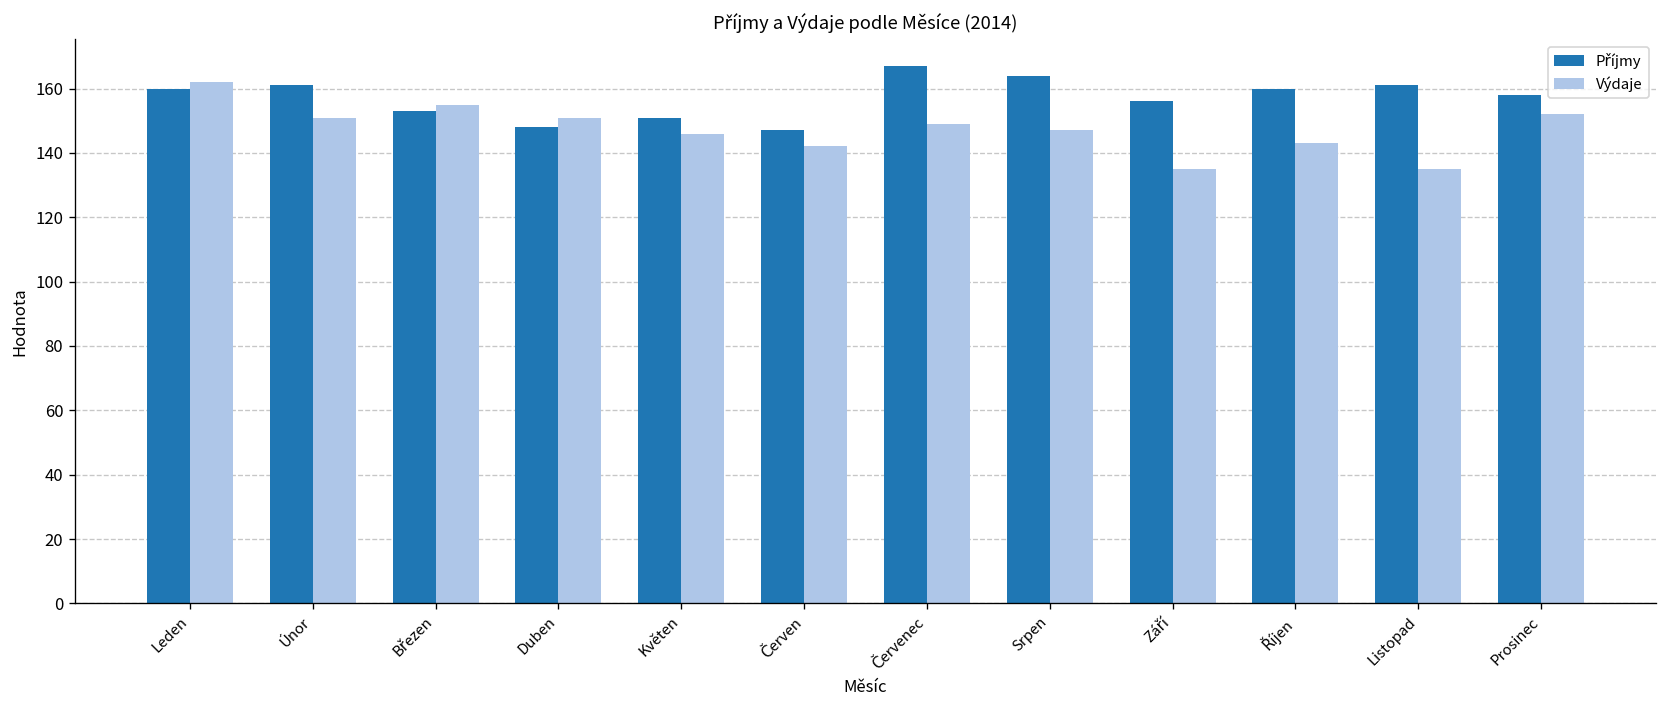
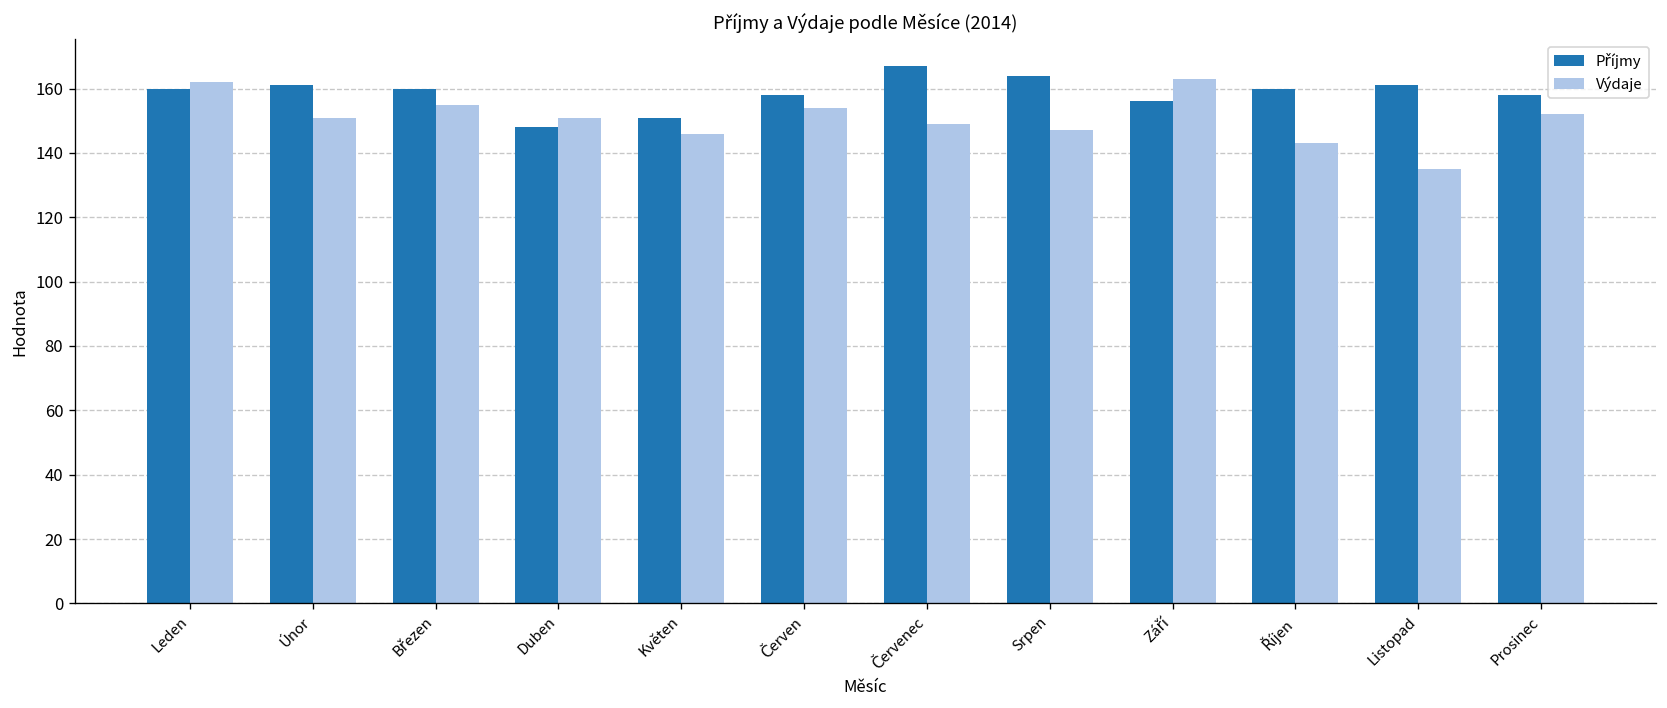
Příjmy, Březen: 153 -> 160
Příjmy, Červen: 147 -> 158
Výdaje, Červen: 142 -> 154
Výdaje, Září: 135 -> 163
